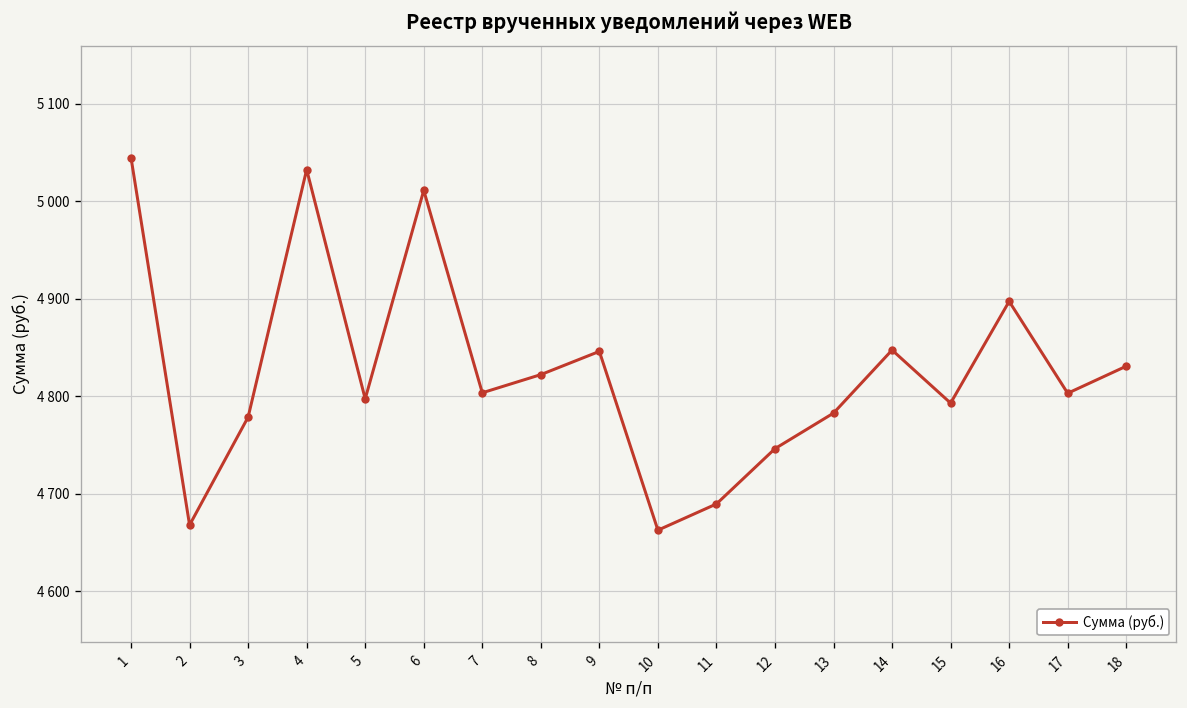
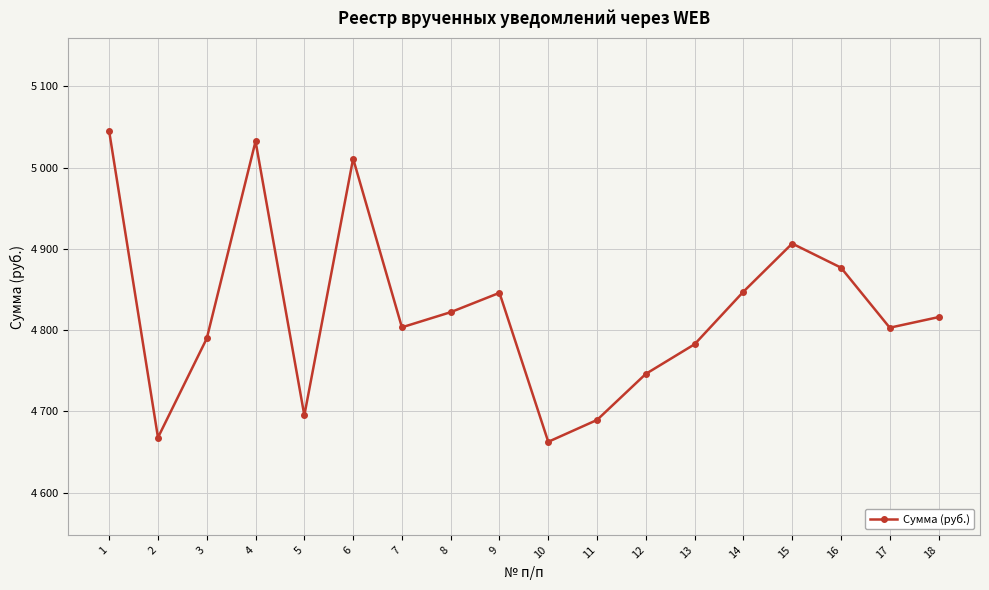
3: 4780 -> 4790
5: 4800 -> 4700
15: 4790 -> 4910
16: 4900 -> 4880
18: 4830 -> 4820
